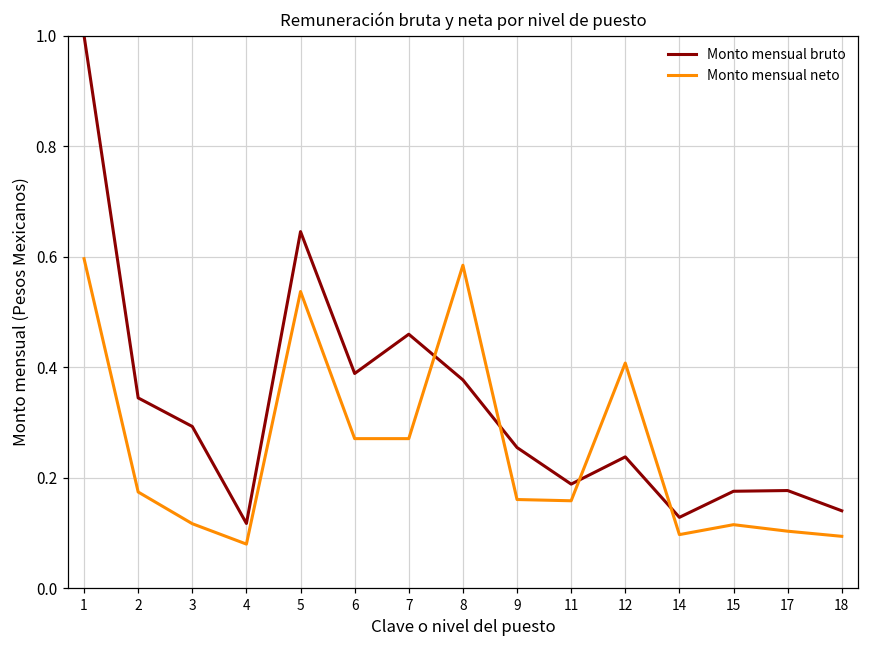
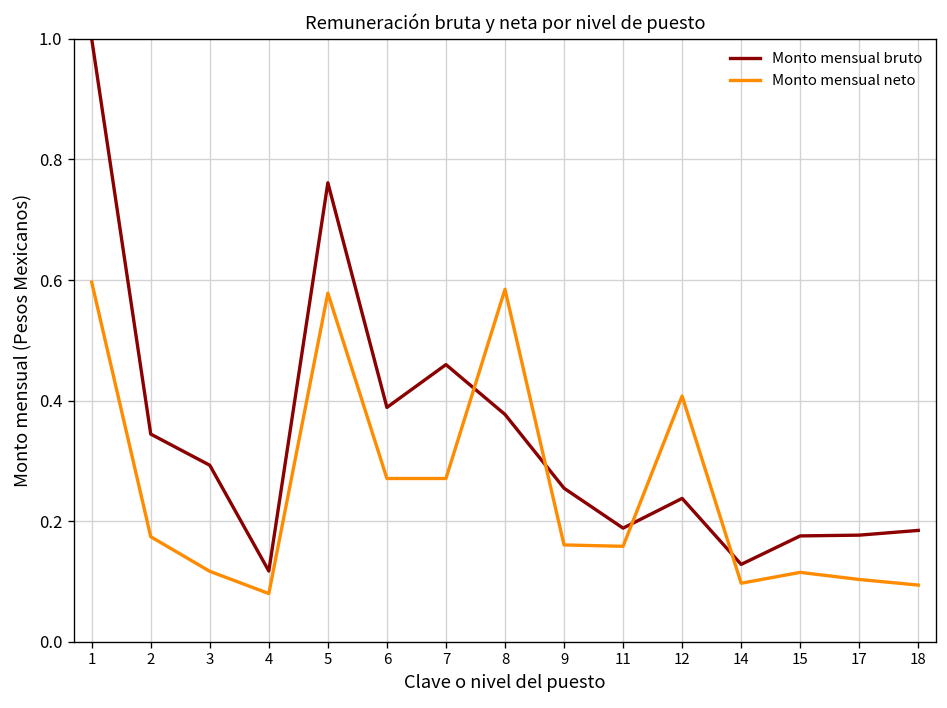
Monto mensual bruto, 5: 0.65 -> 0.76
Monto mensual neto, 5: 0.54 -> 0.58
Monto mensual bruto, 18: 0.14 -> 0.18
